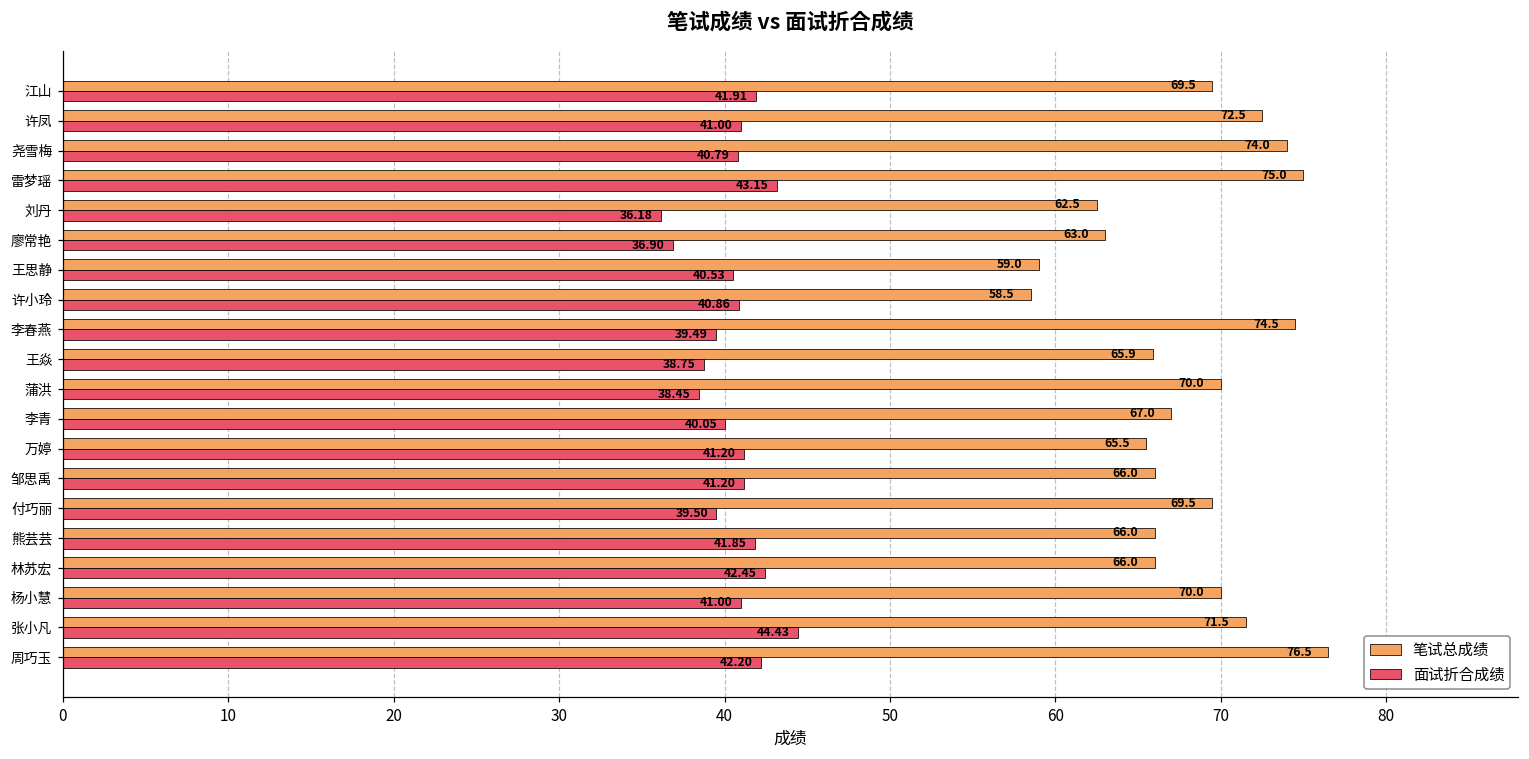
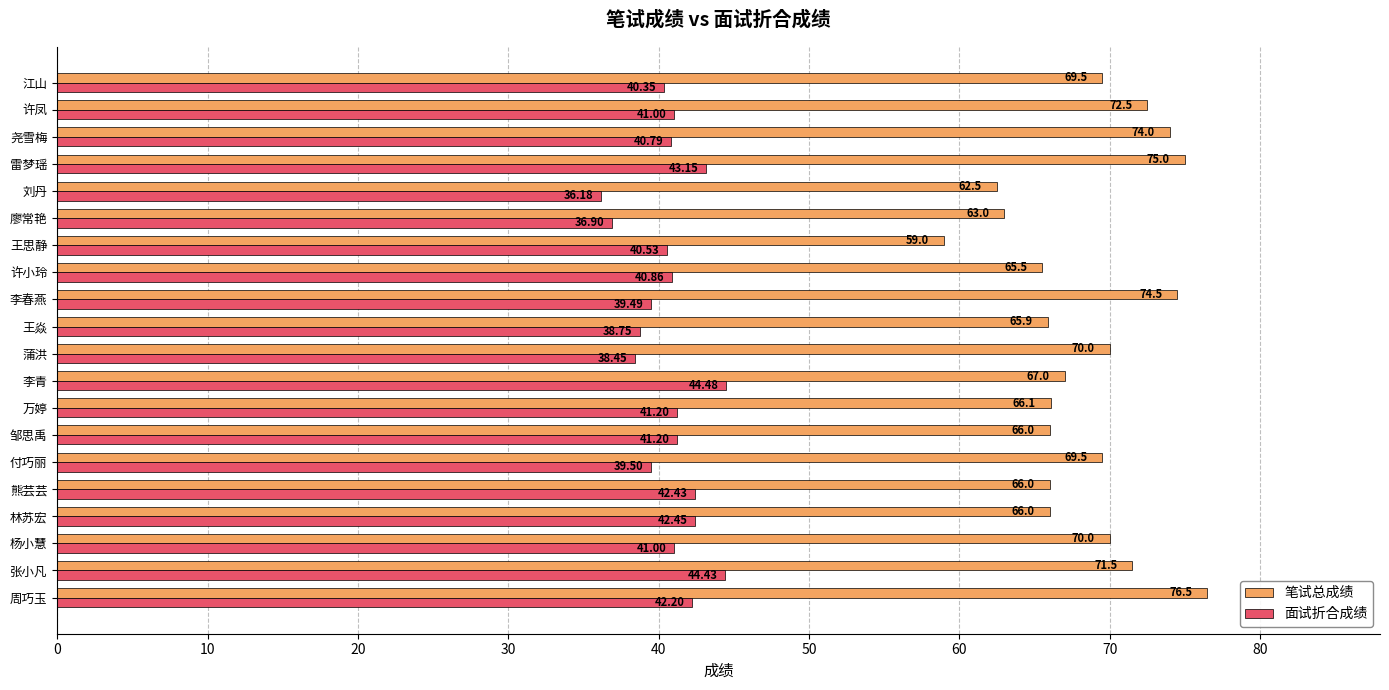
面试折合成绩, 江山: 41.91 -> 40.35
笔试总成绩, 许小玲: 58.5 -> 65.5
面试折合成绩, 李青: 40.05 -> 44.48
笔试总成绩, 万婷: 65.5 -> 66.1
面试折合成绩, 熊芸芸: 41.85 -> 42.43
